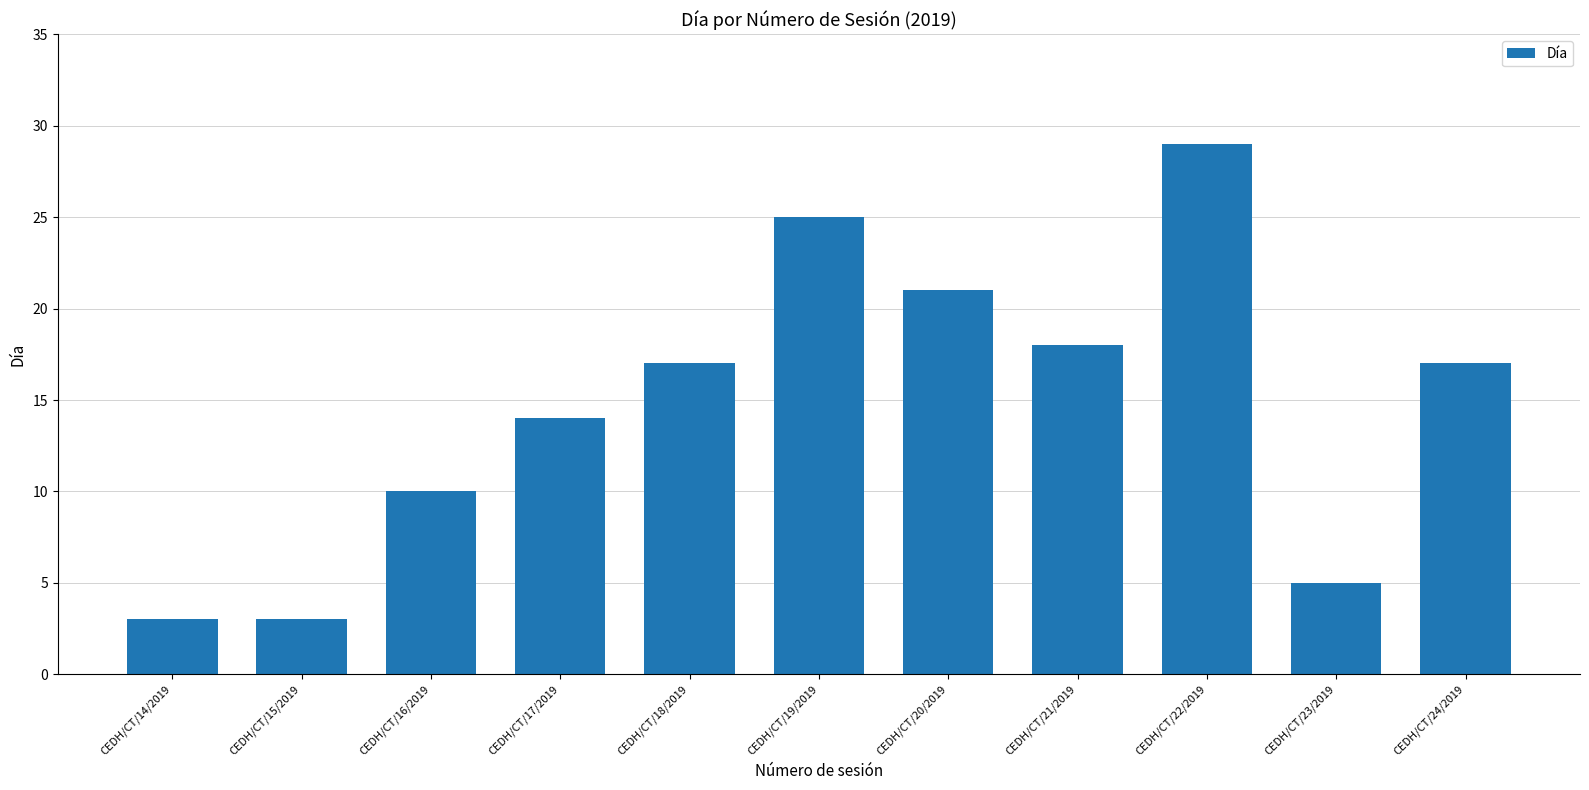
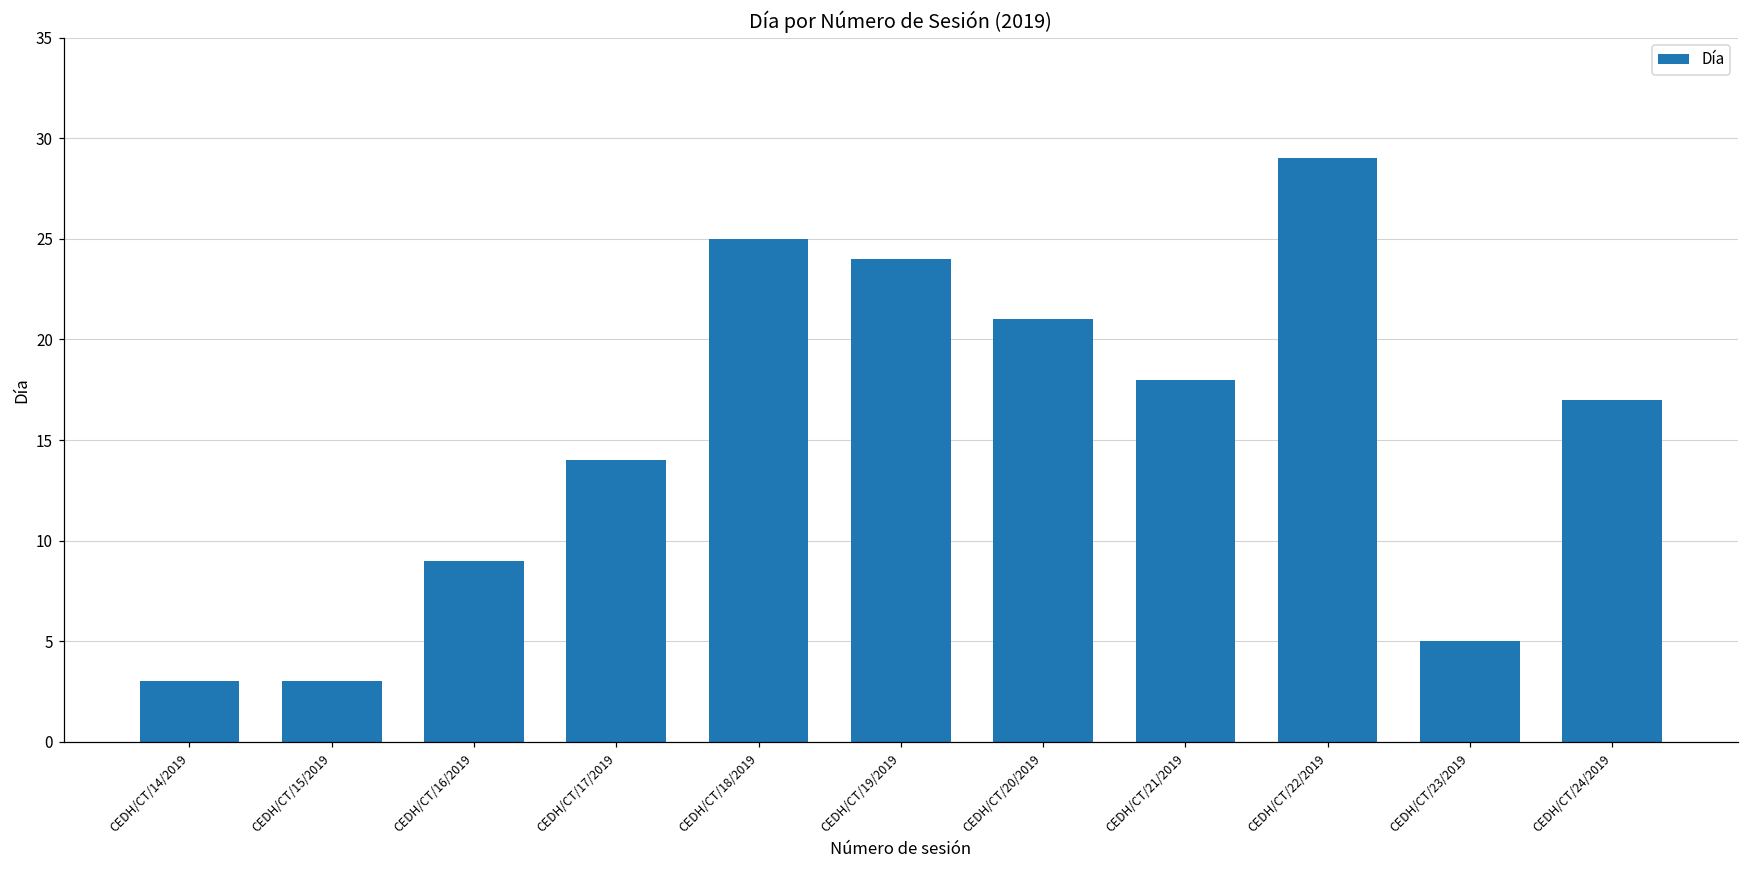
CEDH/CT/16/2019: 10 -> 9
CEDH/CT/18/2019: 17 -> 25
CEDH/CT/19/2019: 25 -> 24
